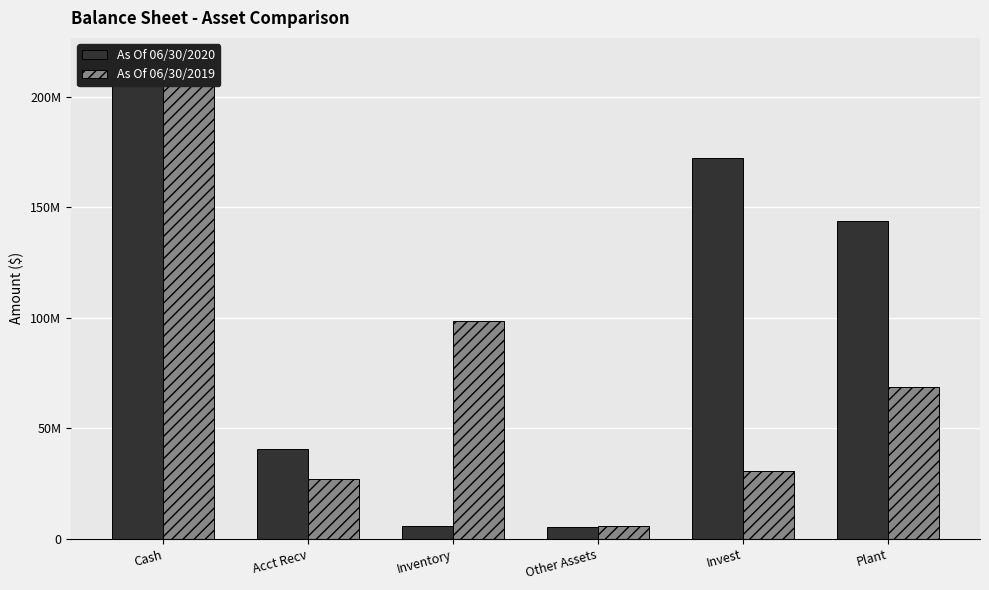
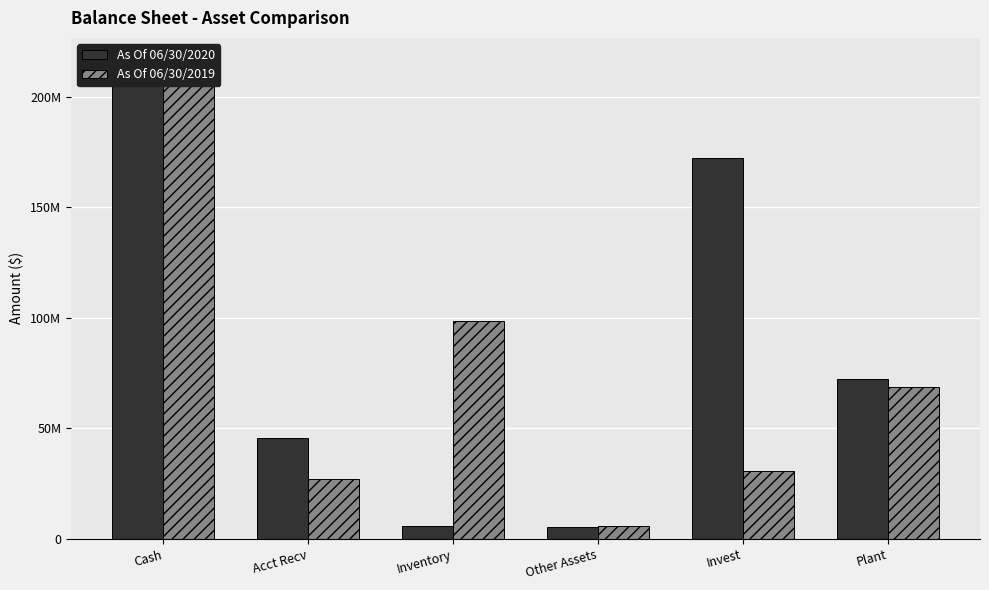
As Of 06/30/2020, Acct Recv: 41000000 -> 46000000
As Of 06/30/2020, Plant: 144000000 -> 73000000
